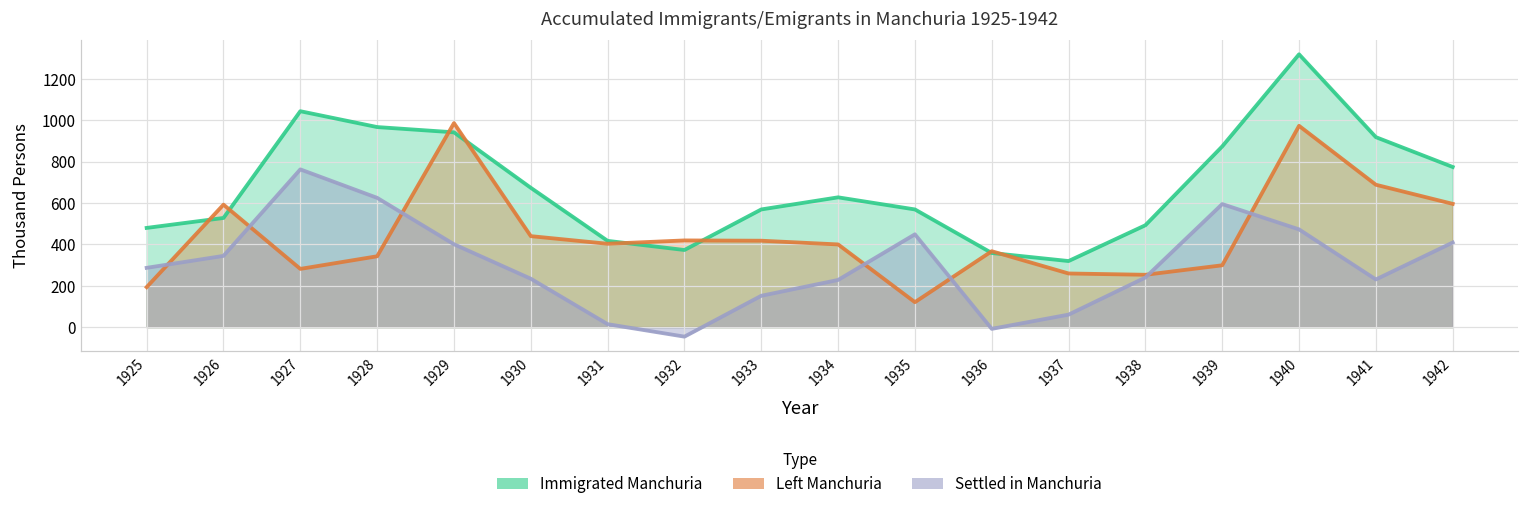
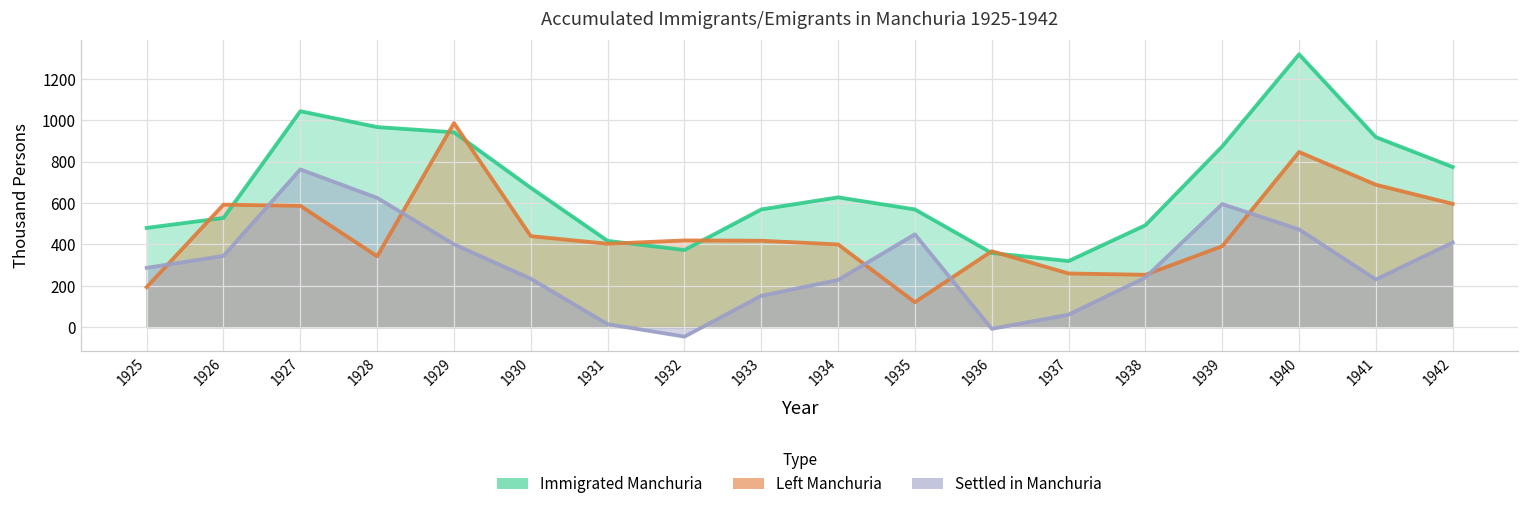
Left Manchuria, 1927: 280 -> 590
Left Manchuria, 1939: 300 -> 390
Left Manchuria, 1940: 970 -> 850
